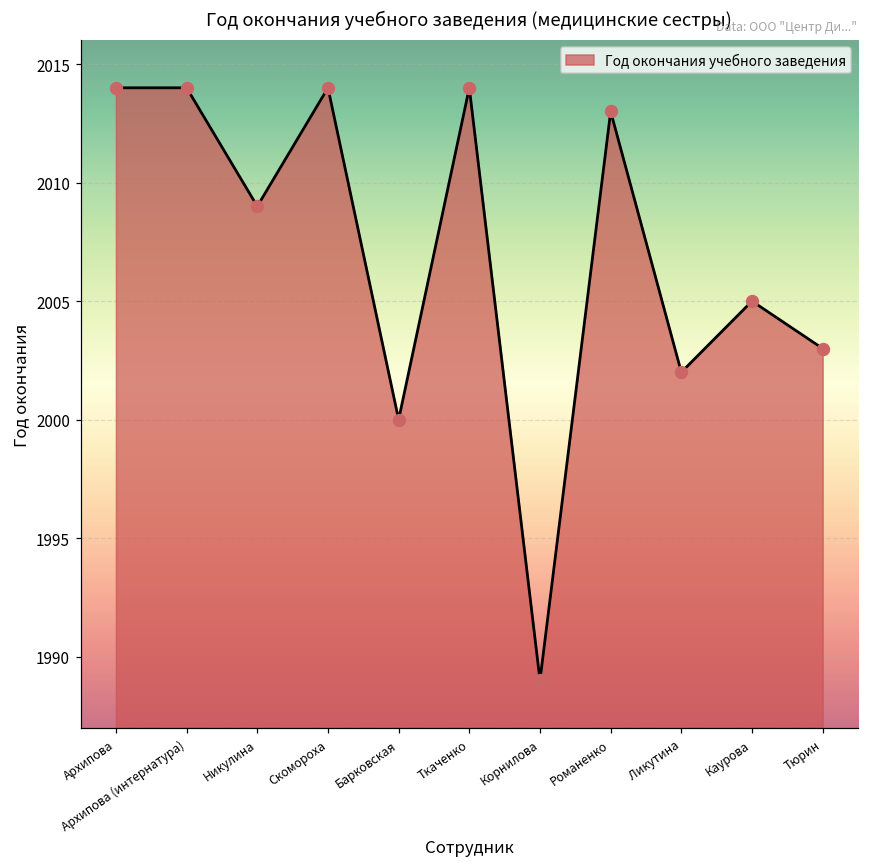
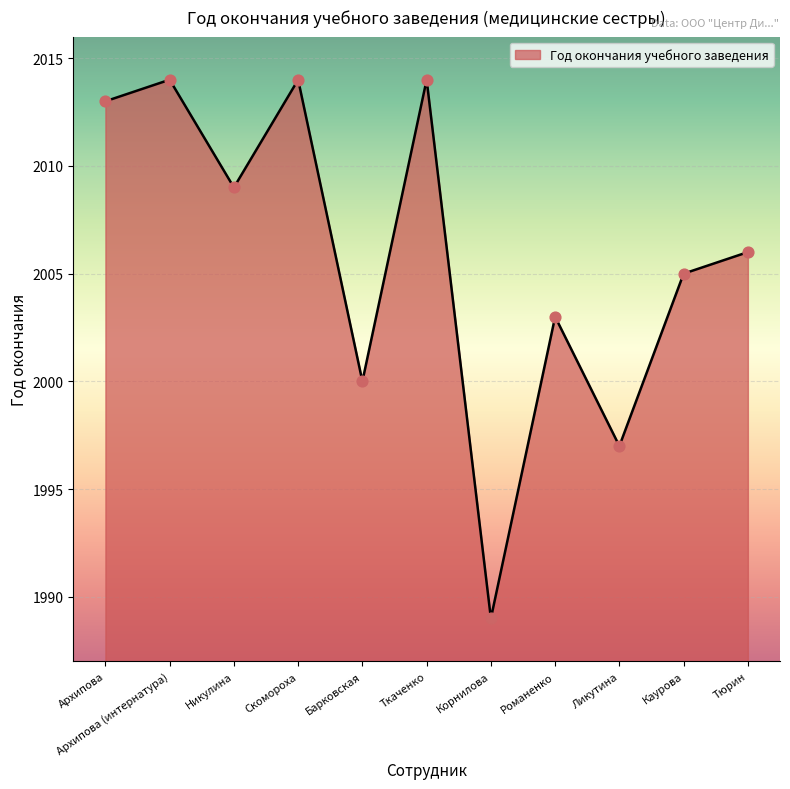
Архипова: 2014 -> 2013
Романенко: 2013 -> 2003
Ликутина: 2002 -> 1997
Тюрин: 2003 -> 2006
